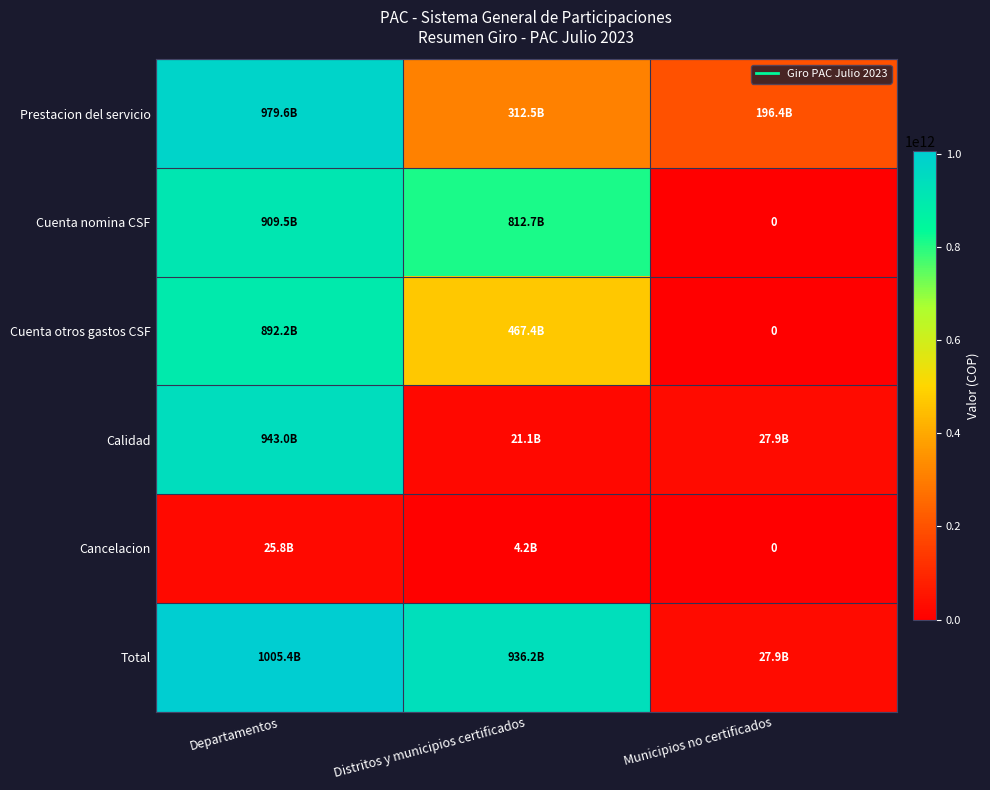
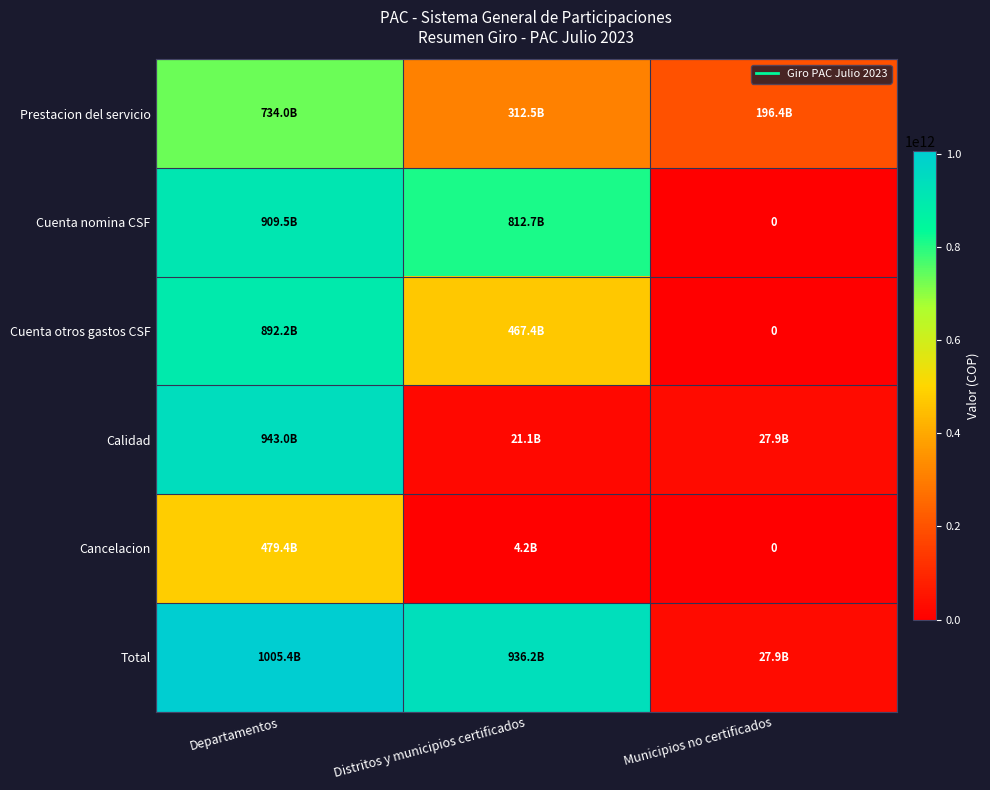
Prestacion del servicio, Departamentos: 979.6B -> 734.0B
Cancelacion, Departamentos: 25.8B -> 479.4B
